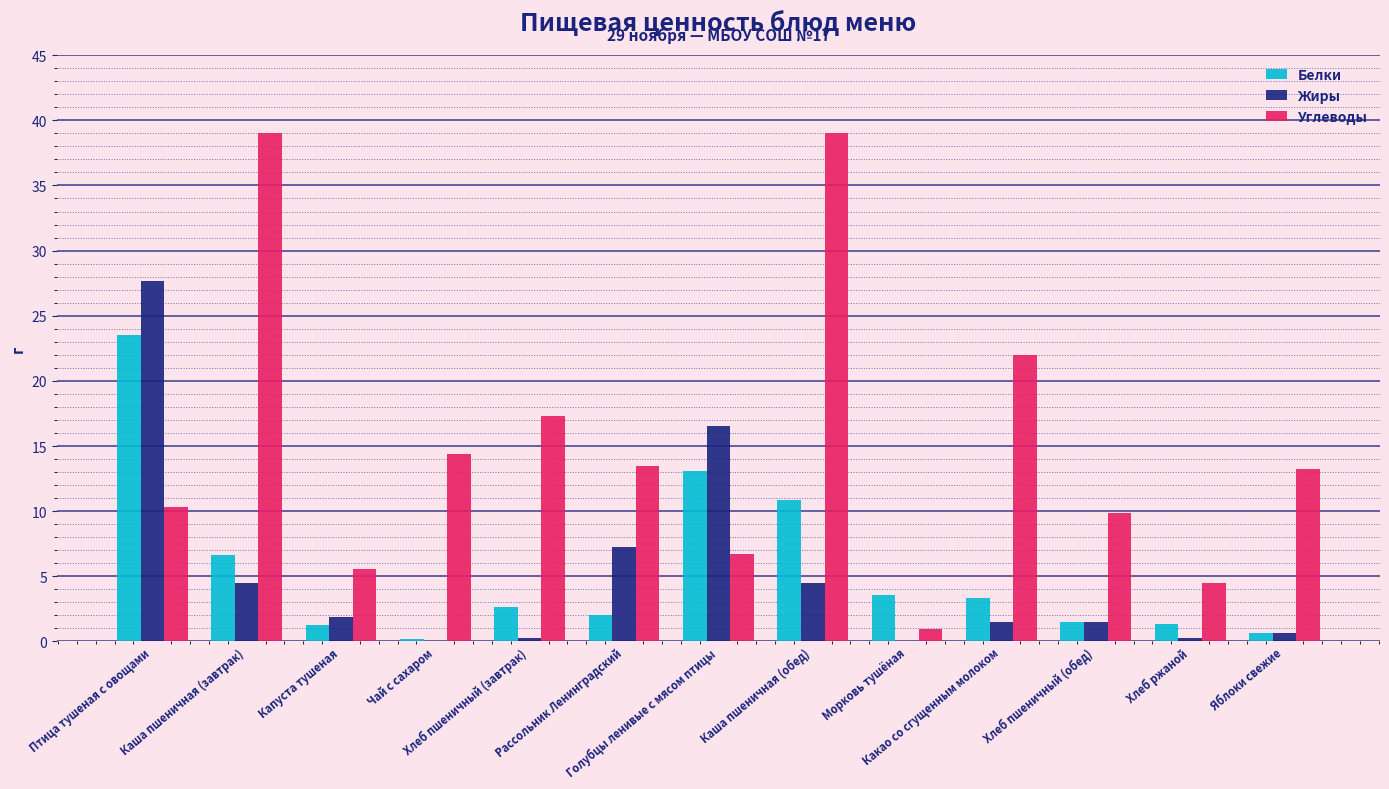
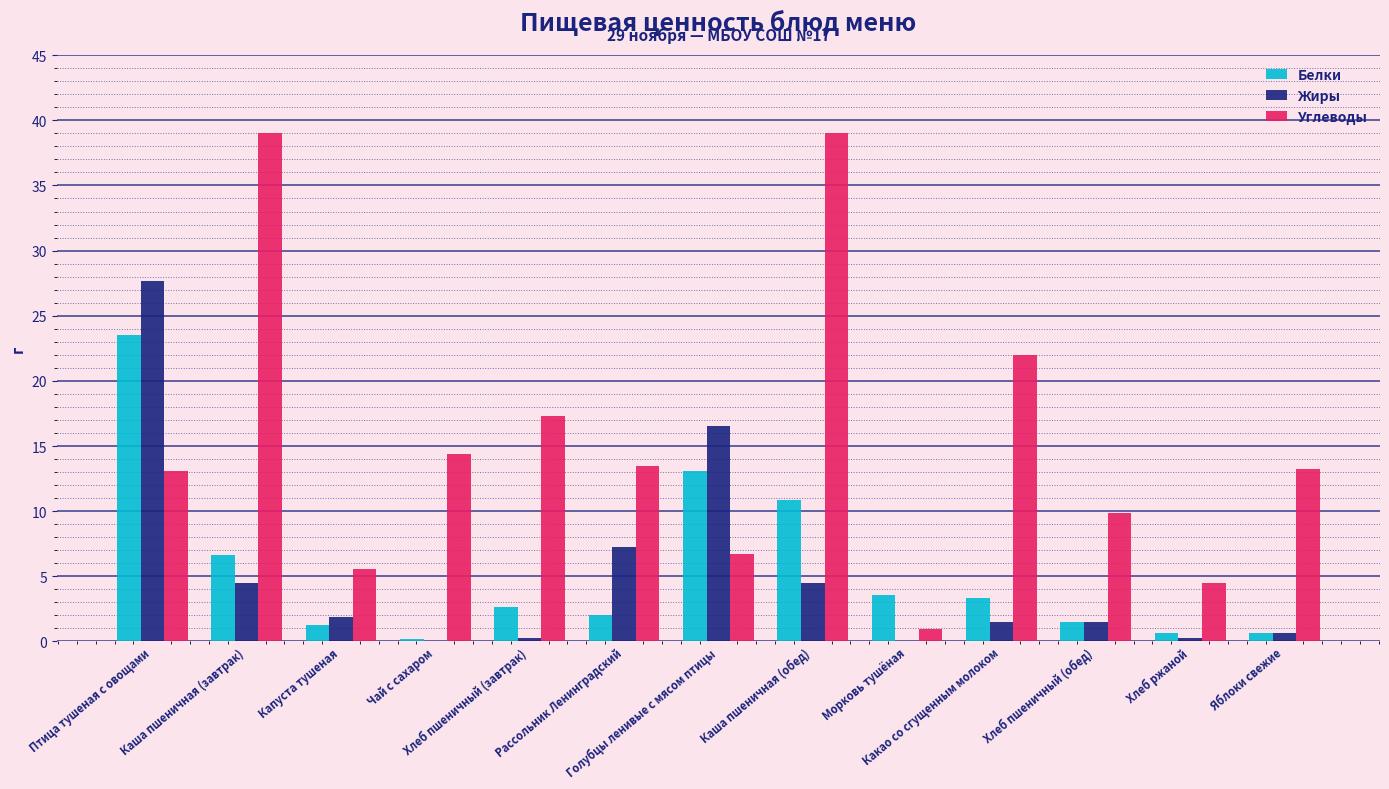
Углеводы, Птица тушеная с овощами: 10.3 -> 13.1
Белки, Хлеб ржаной: 1.3 -> 0.6
